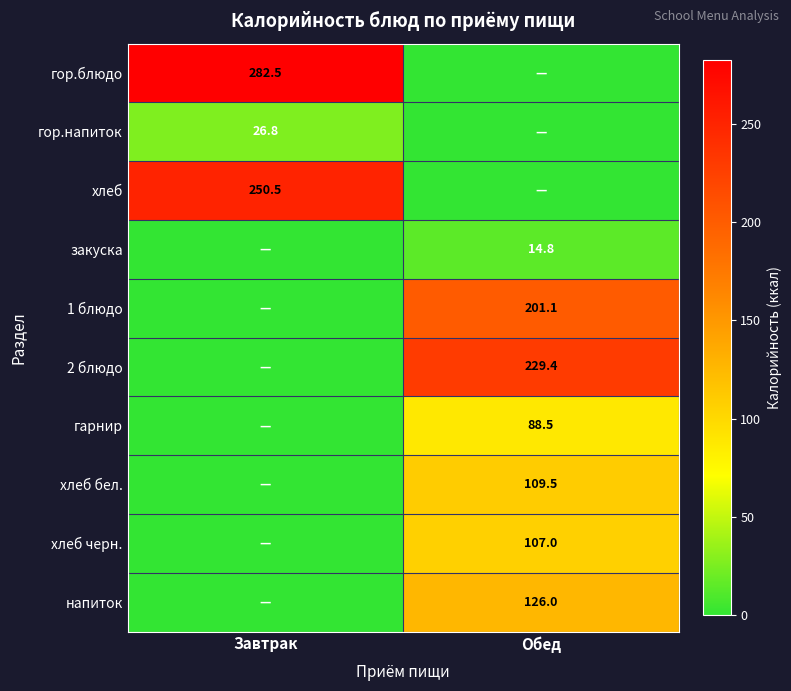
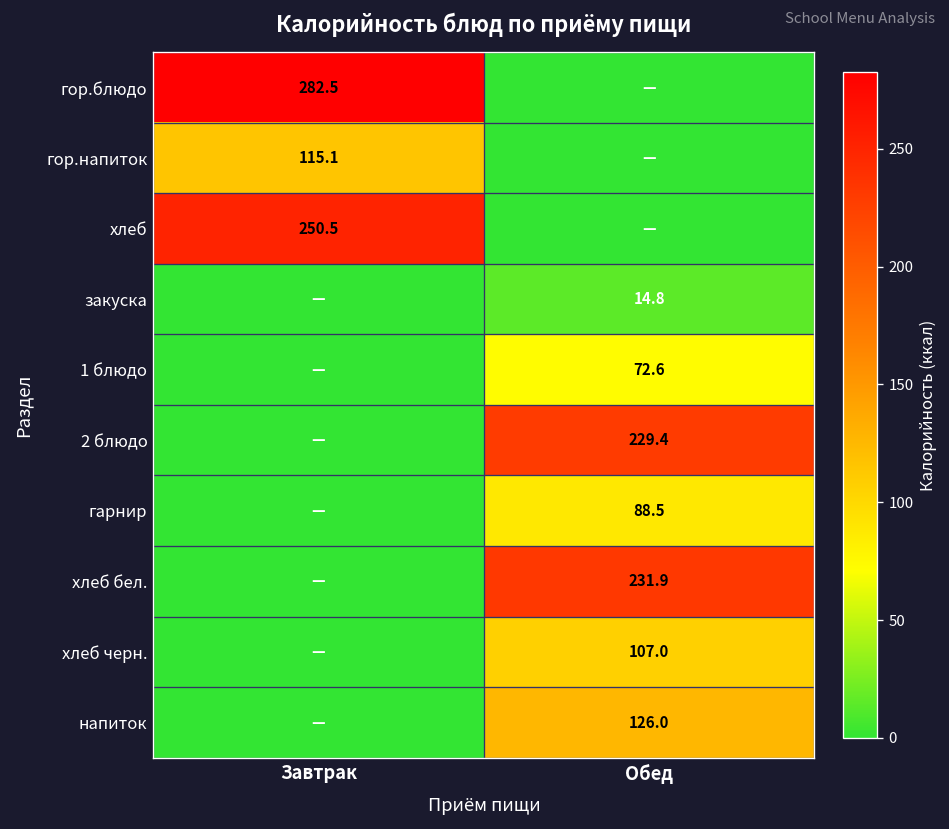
гор.напиток, Завтрак: 26.8 -> 115.1
1 блюдо, Обед: 201.1 -> 72.6
хлеб бел., Обед: 109.5 -> 231.9
